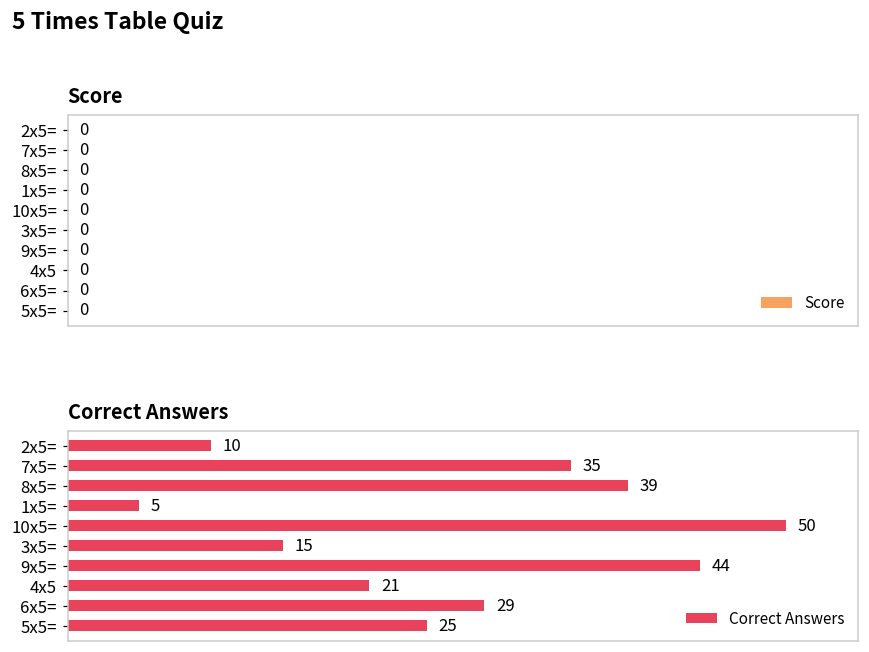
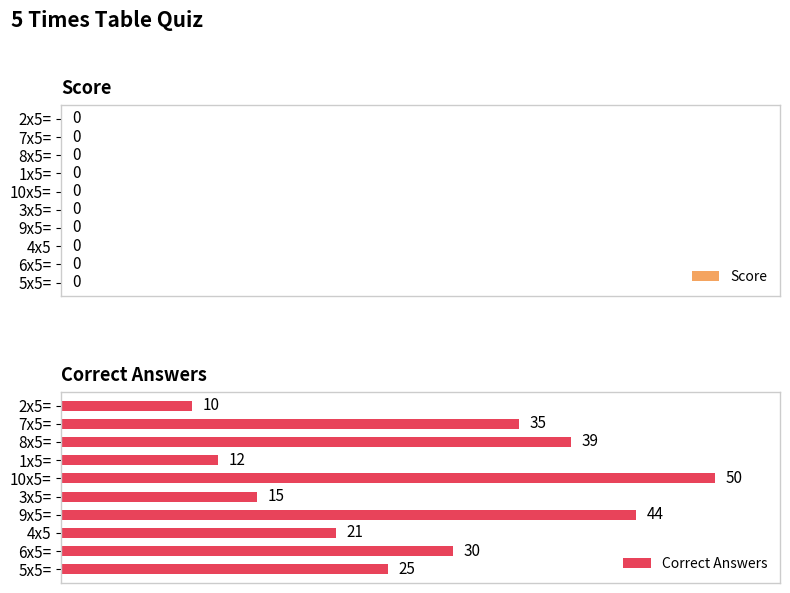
Correct Answers, 1x5=: 5 -> 12
Correct Answers, 6x5=: 29 -> 30
